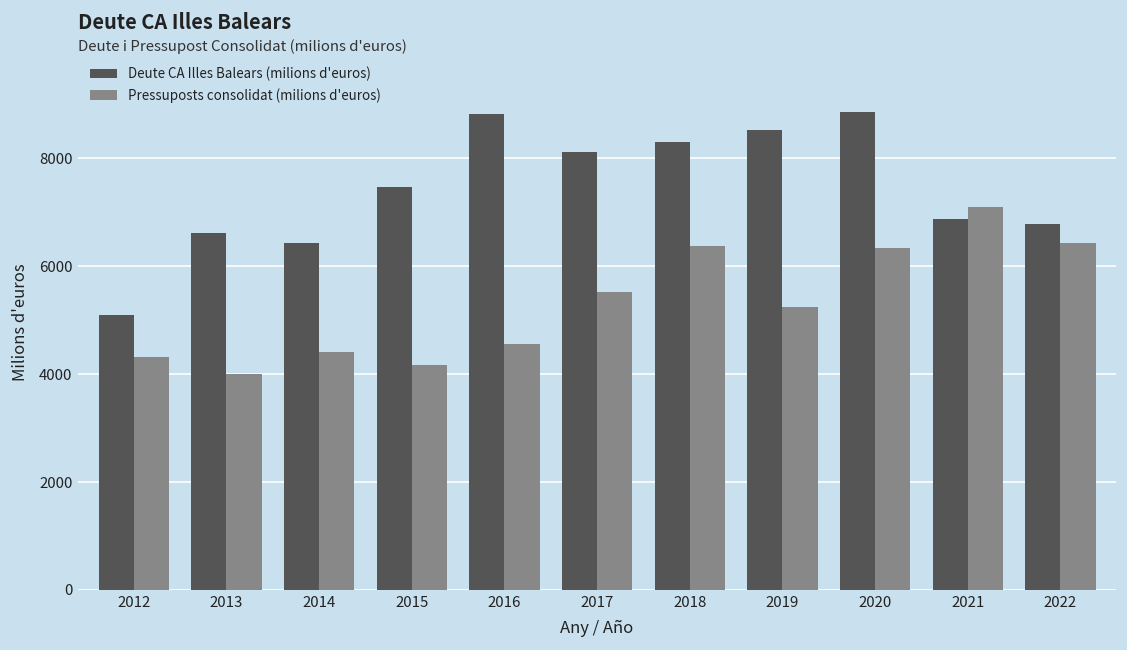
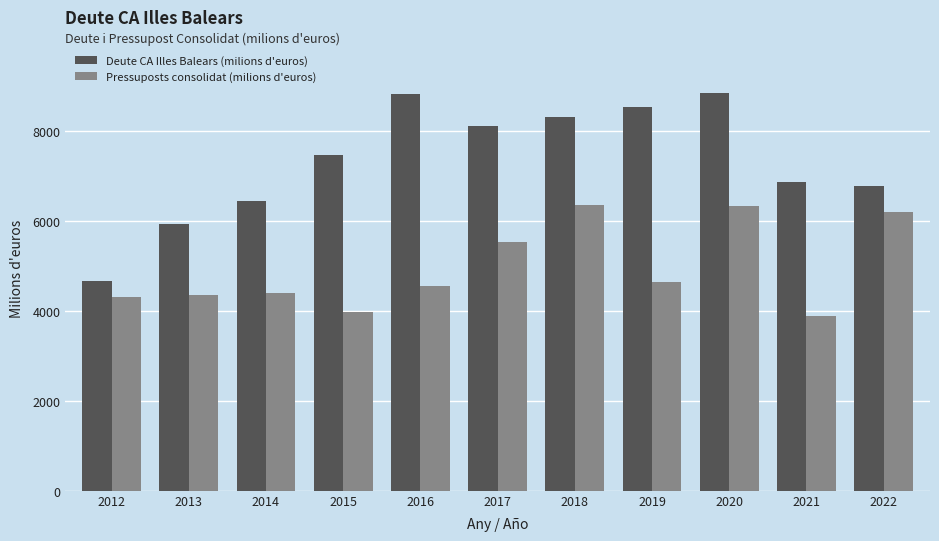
Deute CA Illes Balears (milions d'euros), 2012: 5100 -> 4700
Deute CA Illes Balears (milions d'euros), 2013: 6600 -> 5900
Pressuposts consolidat (milions d'euros), 2013: 4000 -> 4400
Pressuposts consolidat (milions d'euros), 2015: 4200 -> 4000
Pressuposts consolidat (milions d'euros), 2019: 5200 -> 4600
Pressuposts consolidat (milions d'euros), 2021: 7100 -> 3900
Pressuposts consolidat (milions d'euros), 2022: 6400 -> 6200
